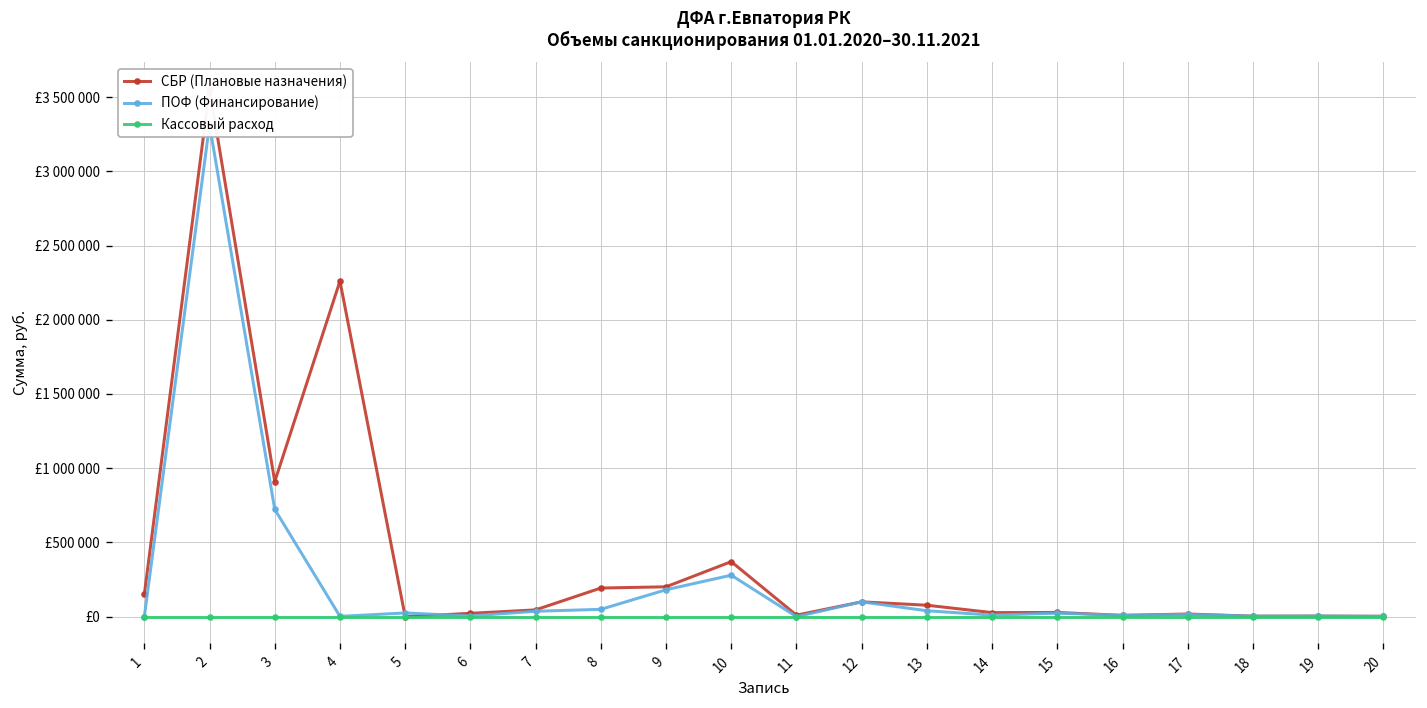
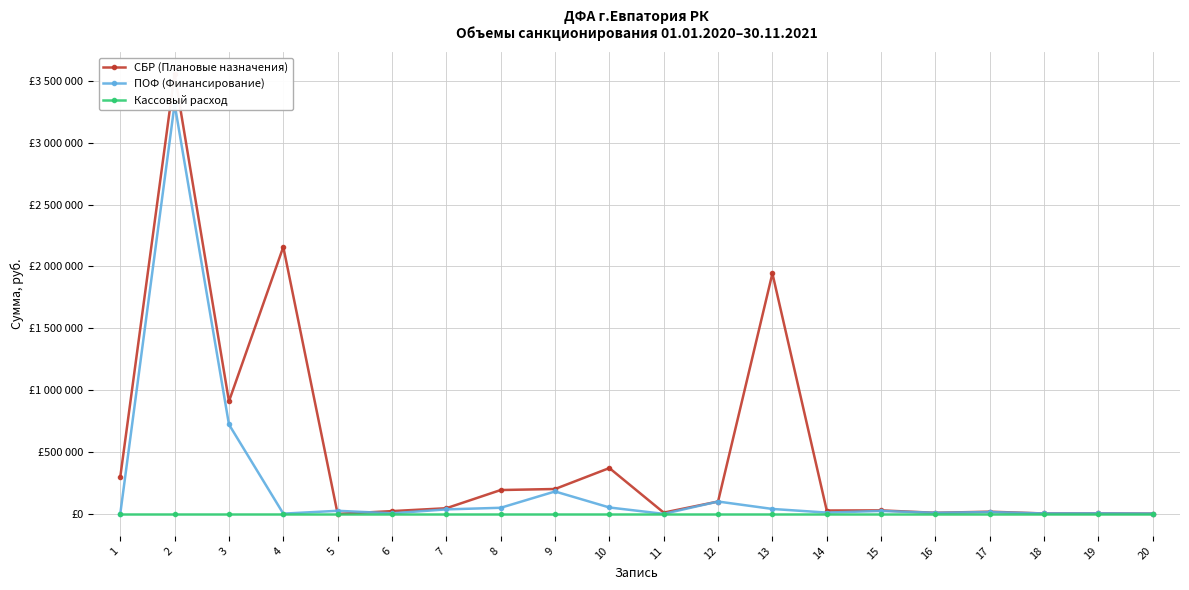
СБР (Плановые назначения), 1: £150000 -> £300000
СБР (Плановые назначения), 4: £2260000 -> £2160000
ПОФ (Финансирование), 10: £280000 -> £50000
СБР (Плановые назначения), 13: £80000 -> £1940000
